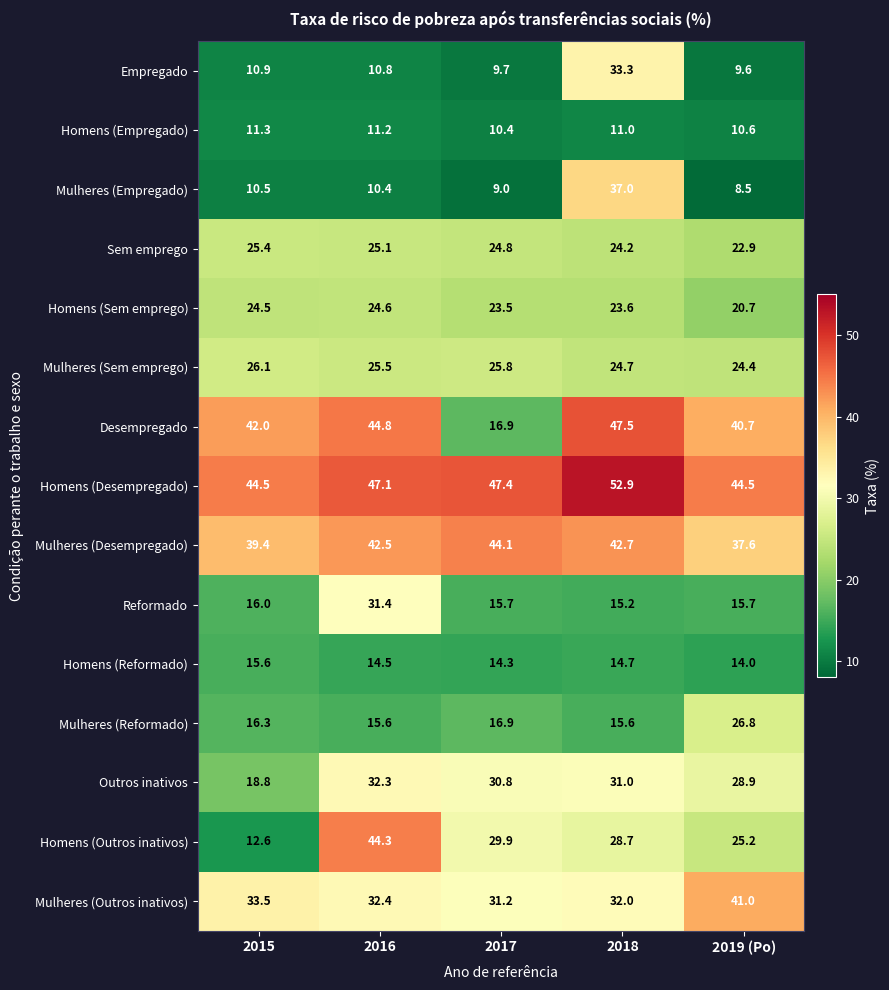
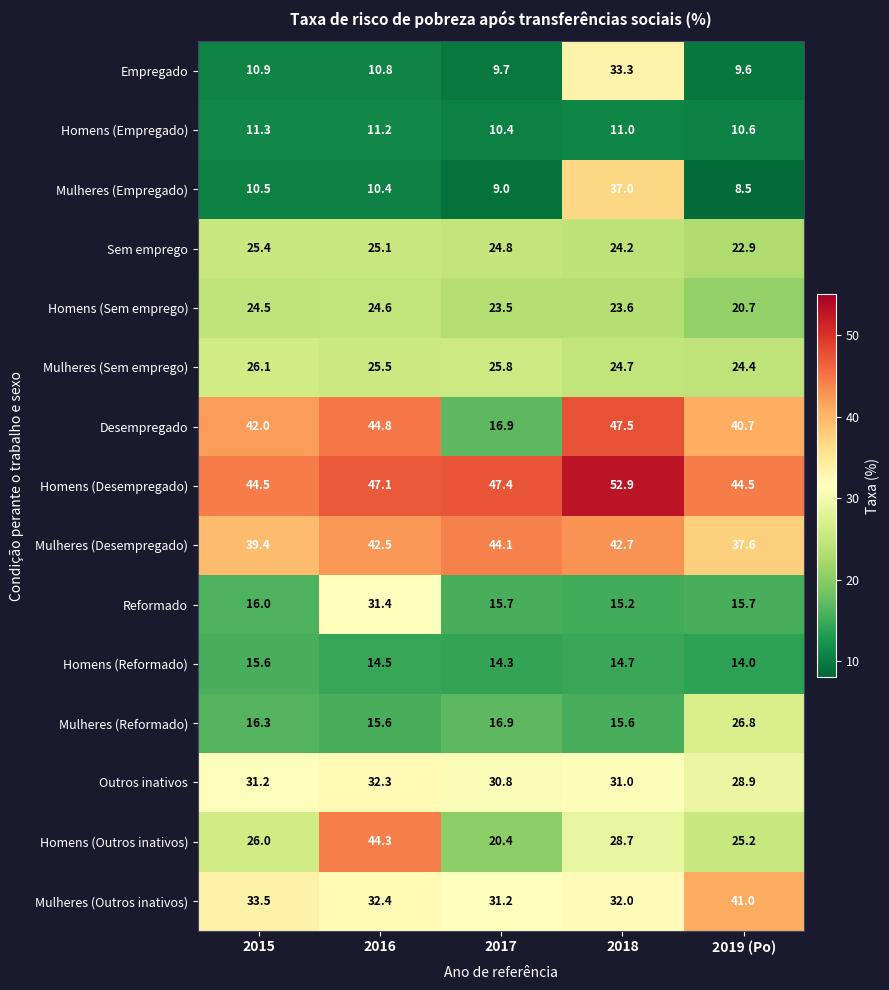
Outros inativos, 2015: 18.8 -> 31.2
Homens (Outros inativos), 2015: 12.6 -> 26.0
Homens (Outros inativos), 2017: 29.9 -> 20.4
